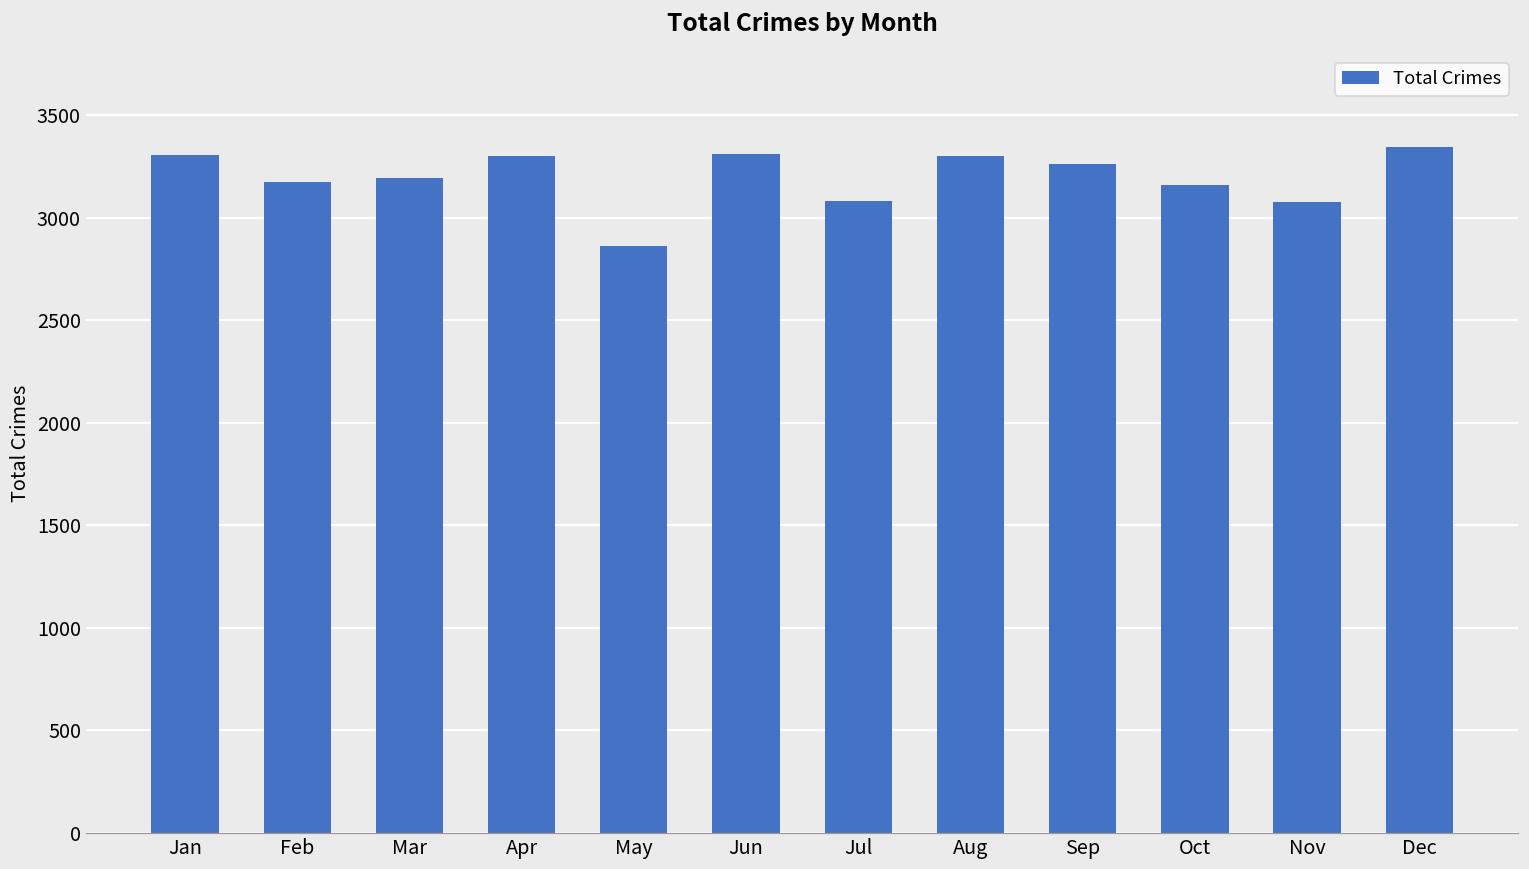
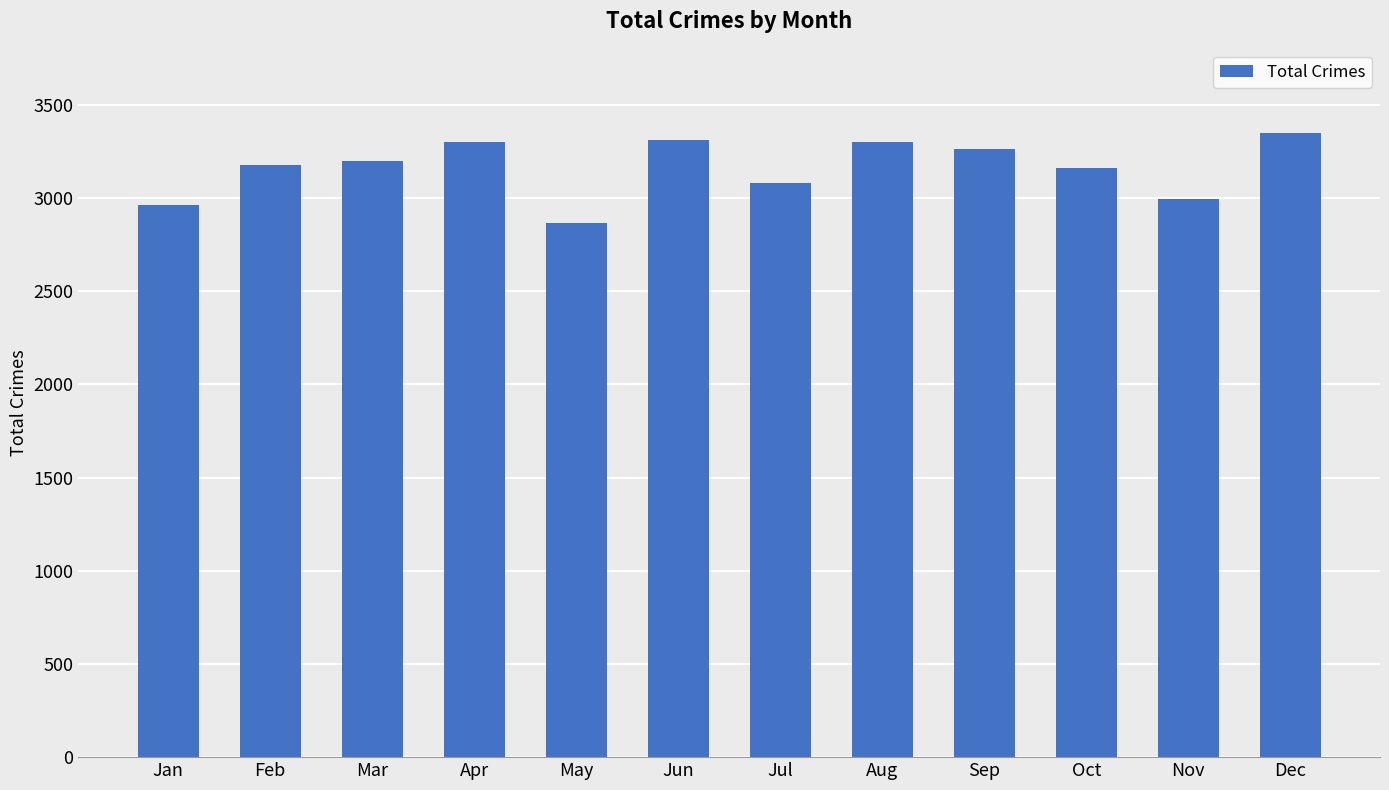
Jan: 3310 -> 2960
Nov: 3080 -> 2990
